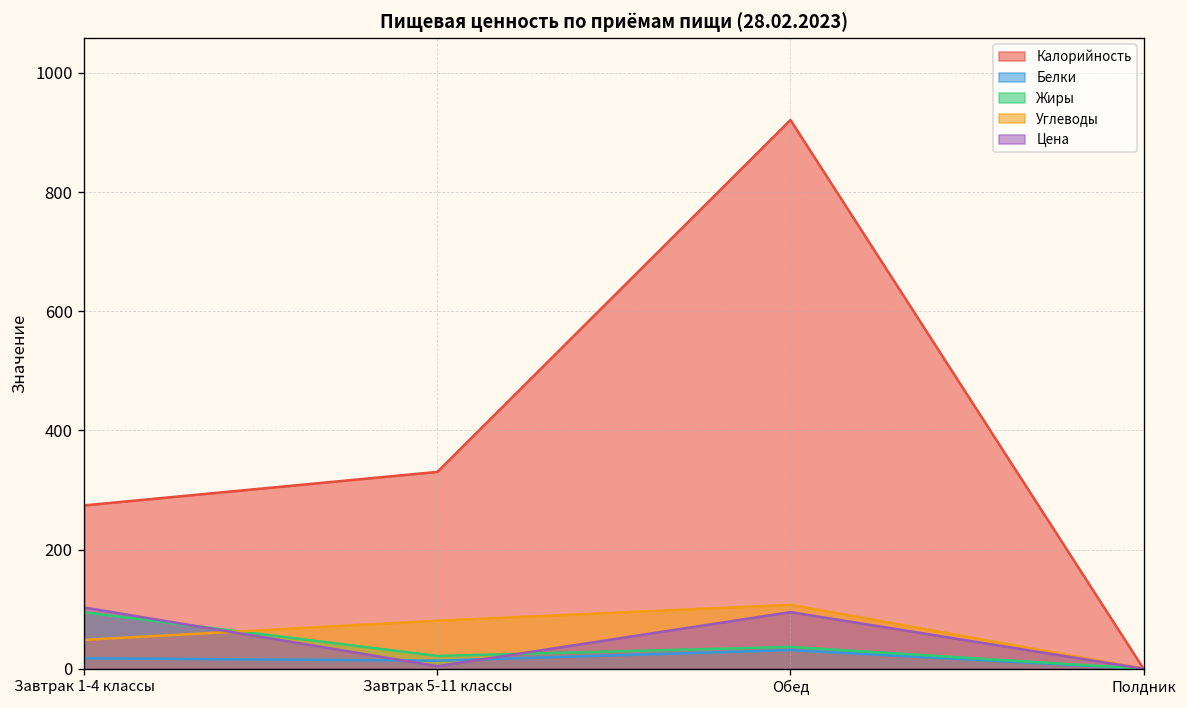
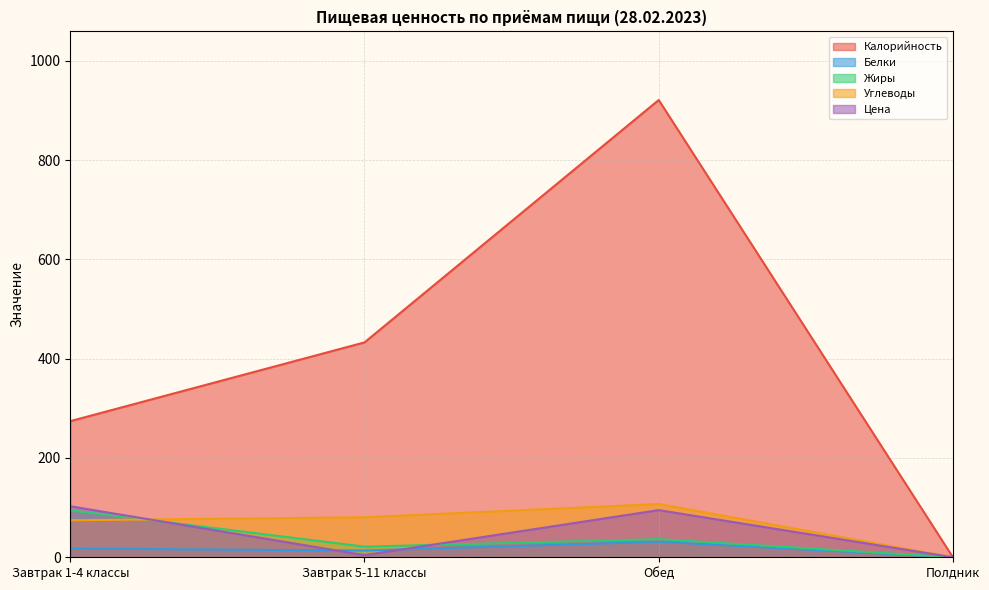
Углеводы, Завтрак 1-4 классы: 50 -> 70
Калорийность, Завтрак 5-11 классы: 330 -> 430
